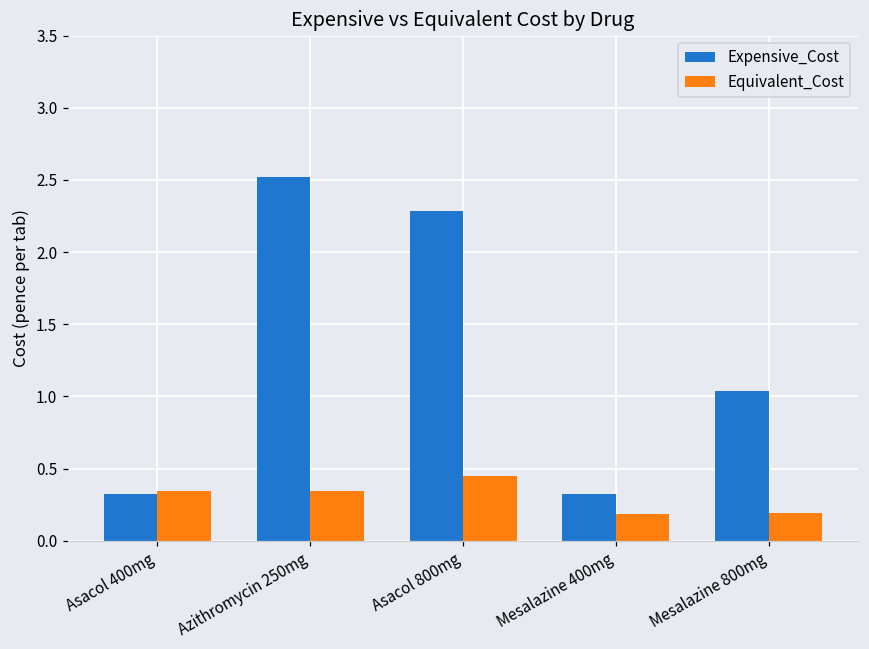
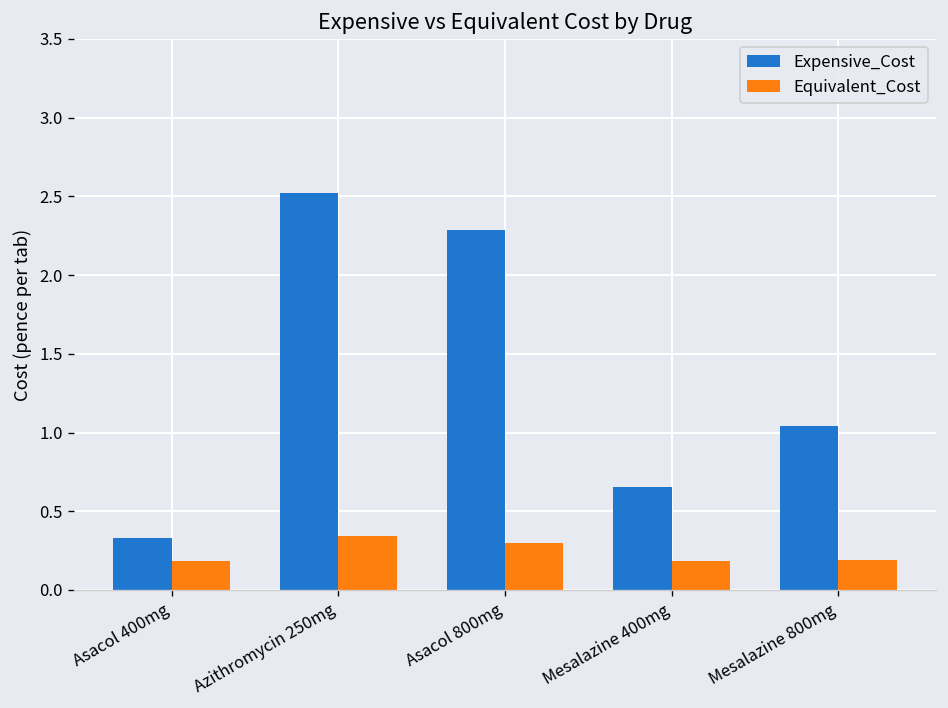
Equivalent_Cost, Asacol 400mg: 0.34 -> 0.18
Equivalent_Cost, Asacol 800mg: 0.45 -> 0.30
Expensive_Cost, Mesalazine 400mg: 0.33 -> 0.66
